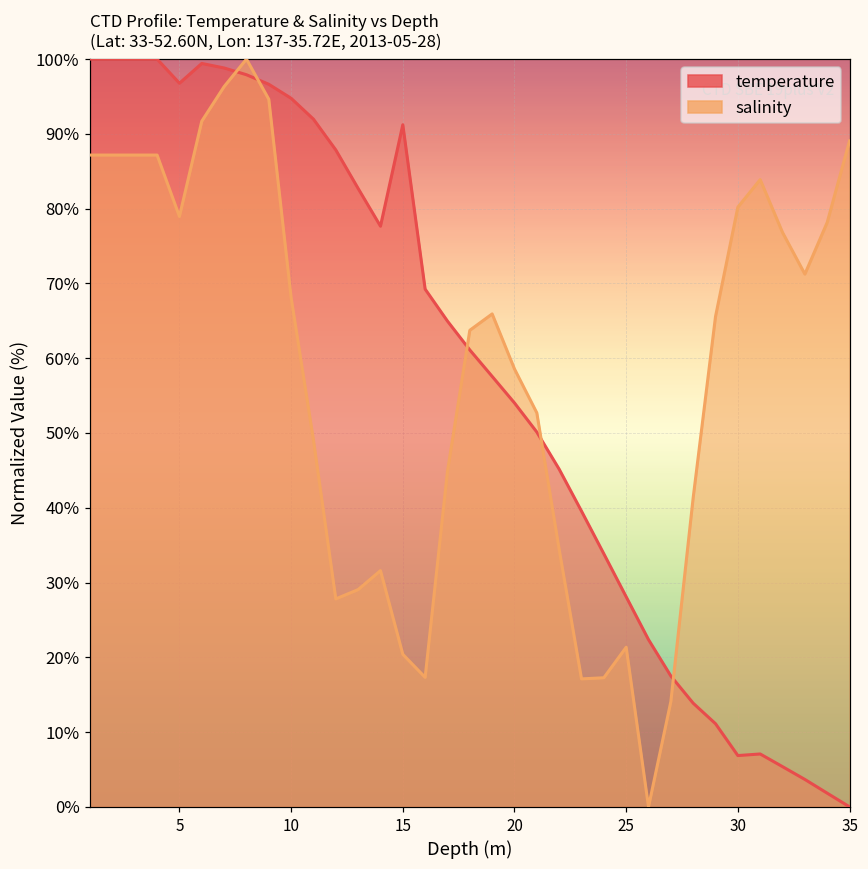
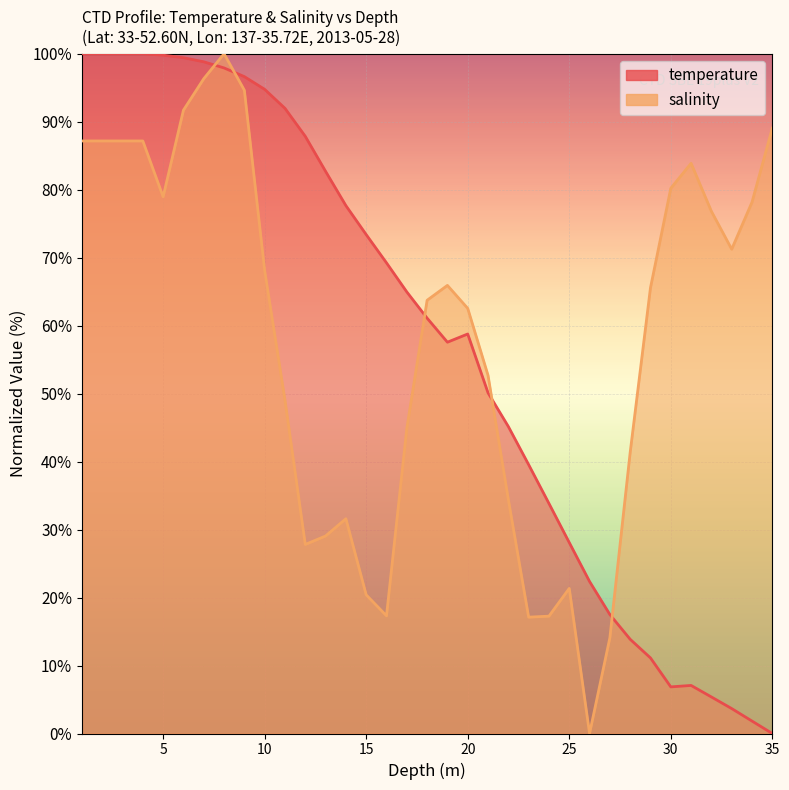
temperature, 5: 97% -> 100%
temperature, 15: 91% -> 73%
temperature, 20: 54% -> 59%
salinity, 20: 59% -> 63%
